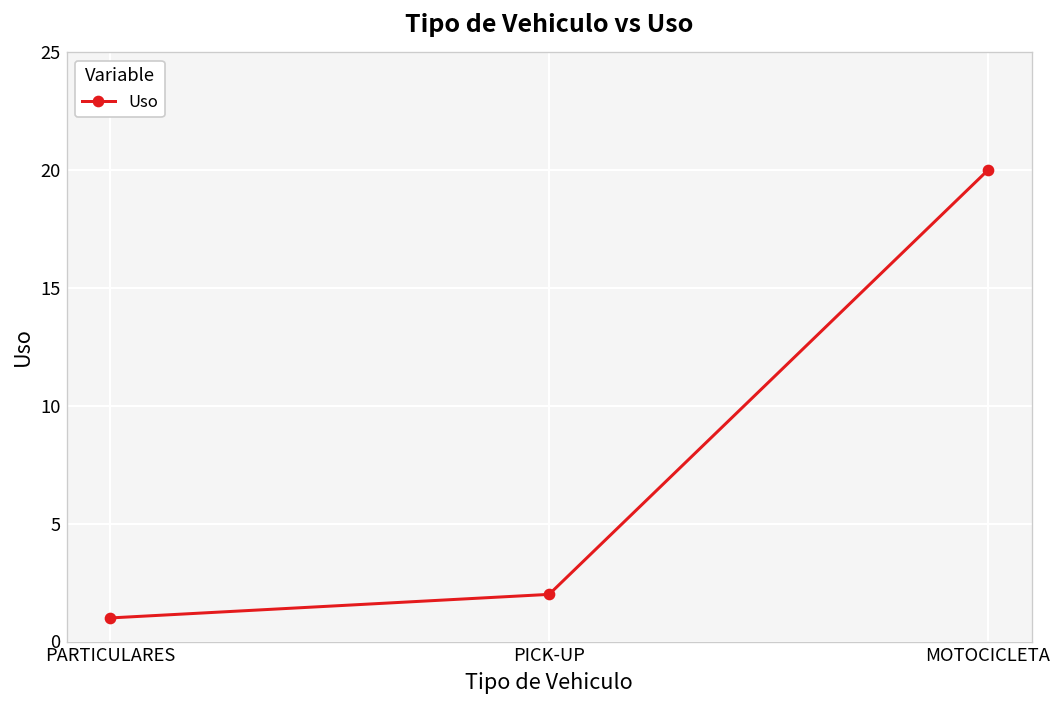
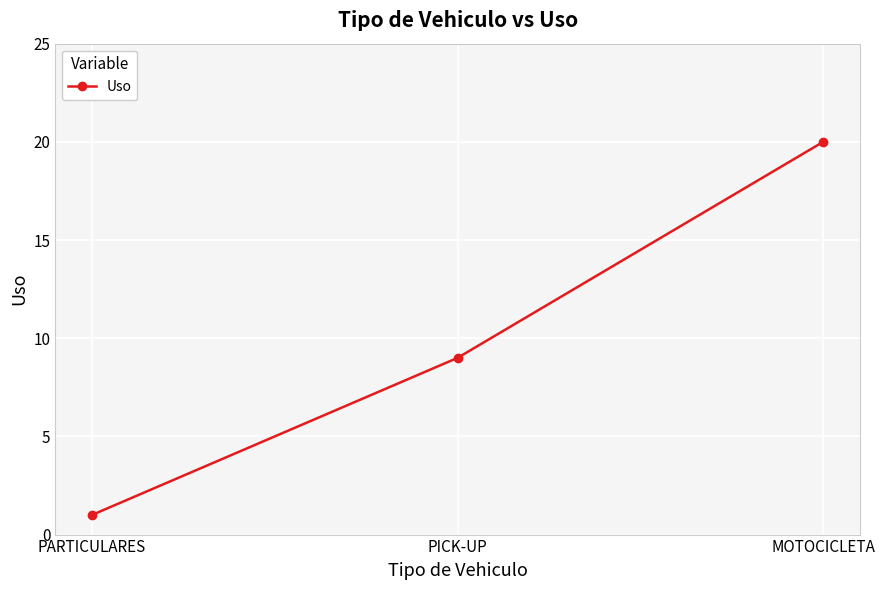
PICK-UP: 2 -> 9
